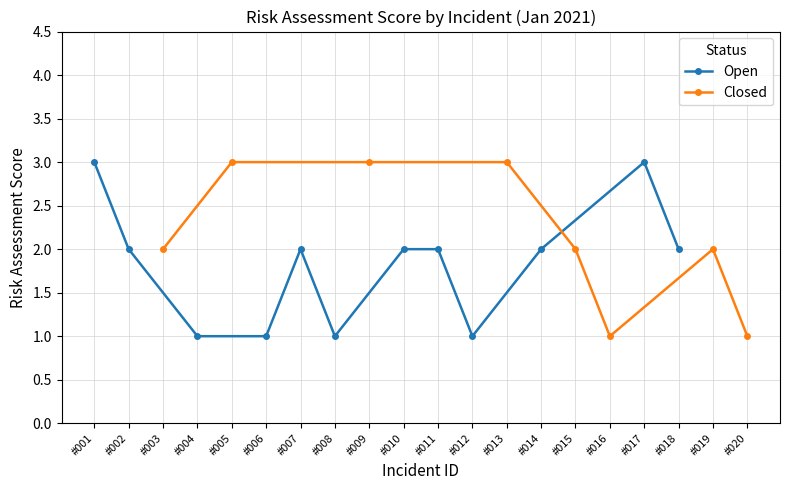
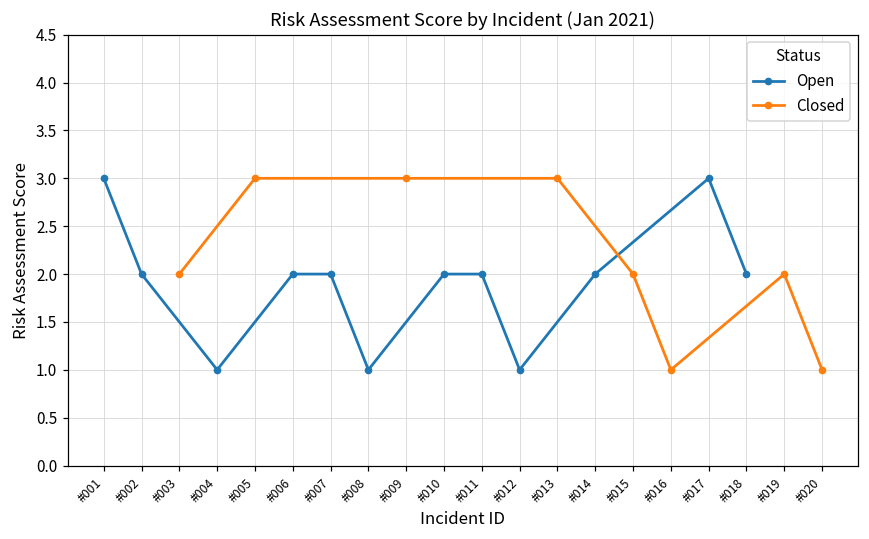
Open, #006: 1 -> 2
